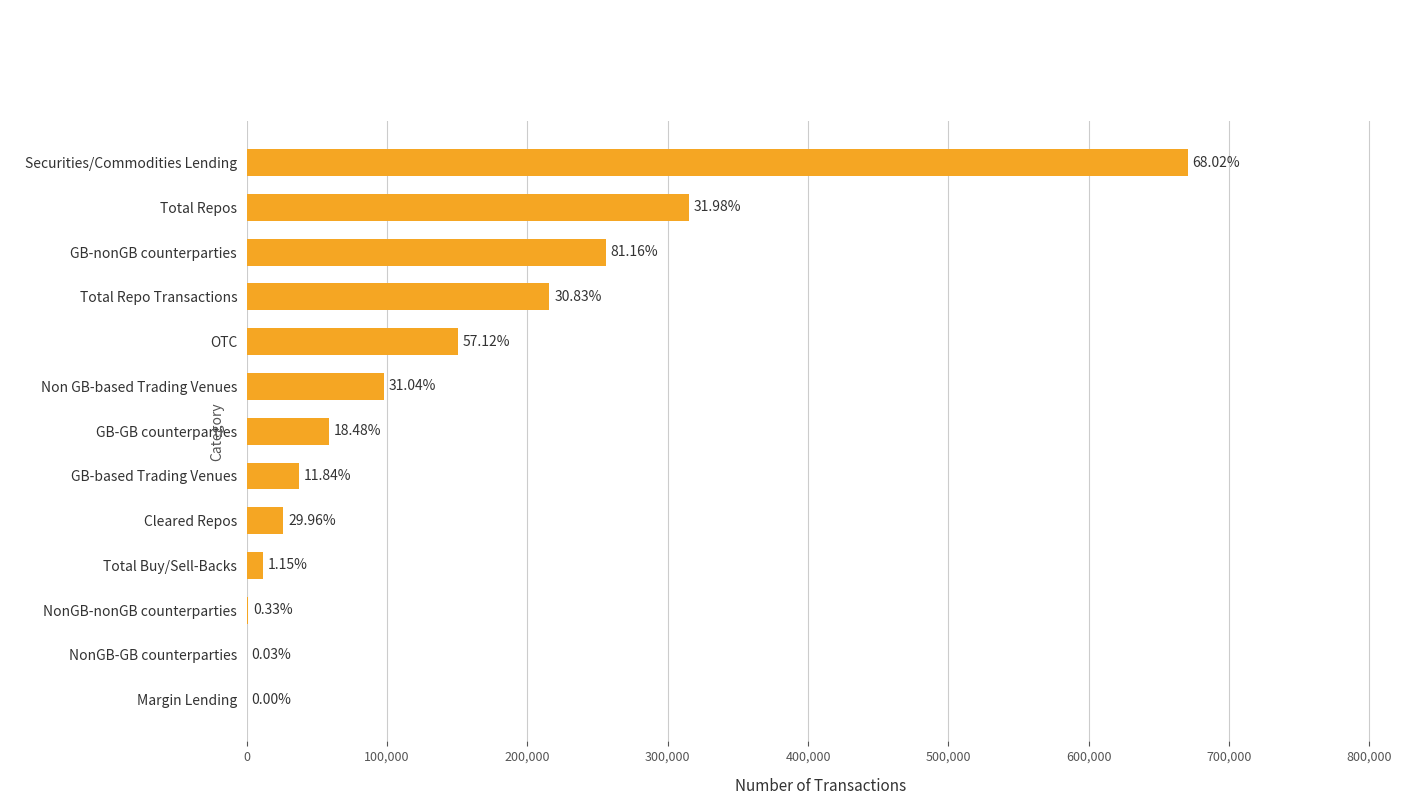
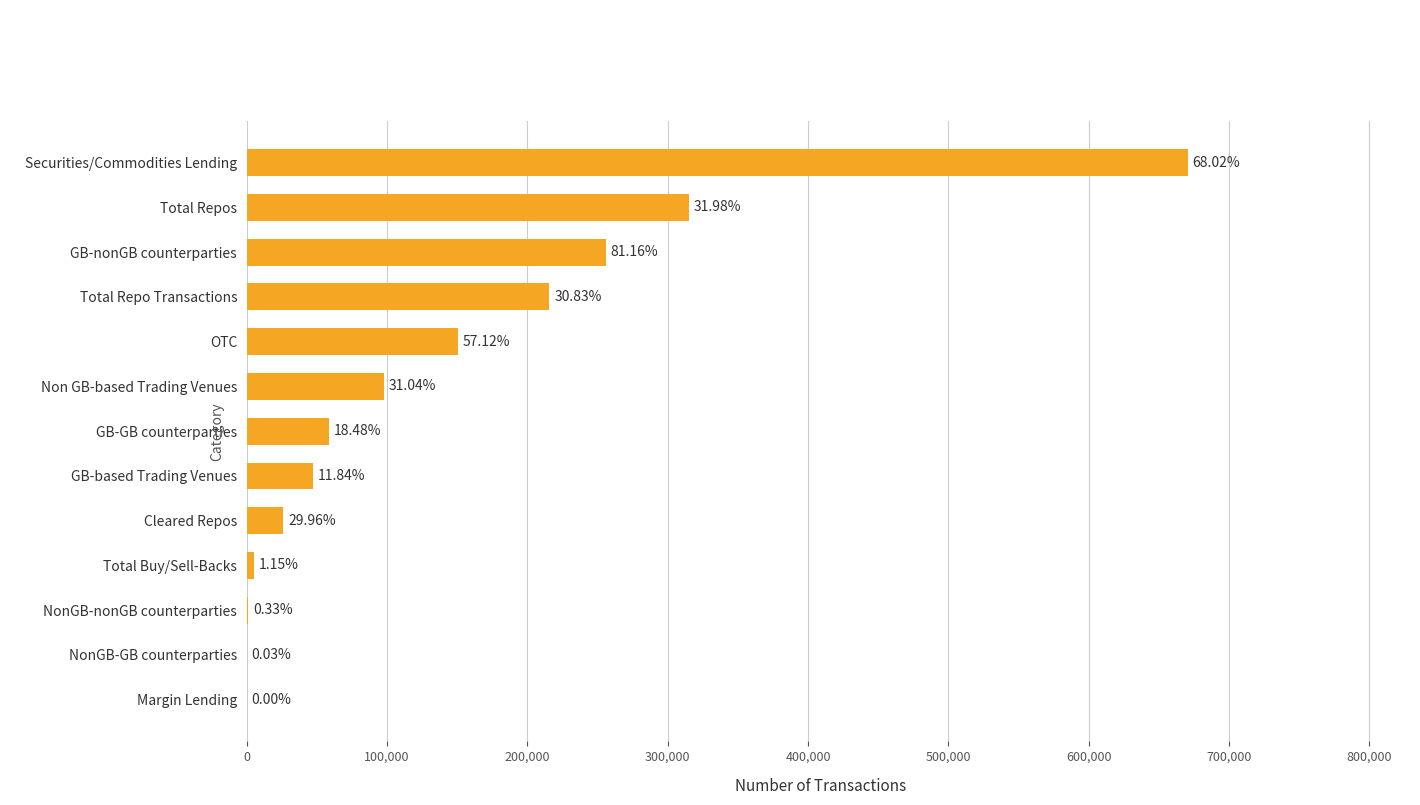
GB-based Trading Venues: 37,000 -> 47,000
Total Buy/Sell-Backs: 11,000 -> 5,000
